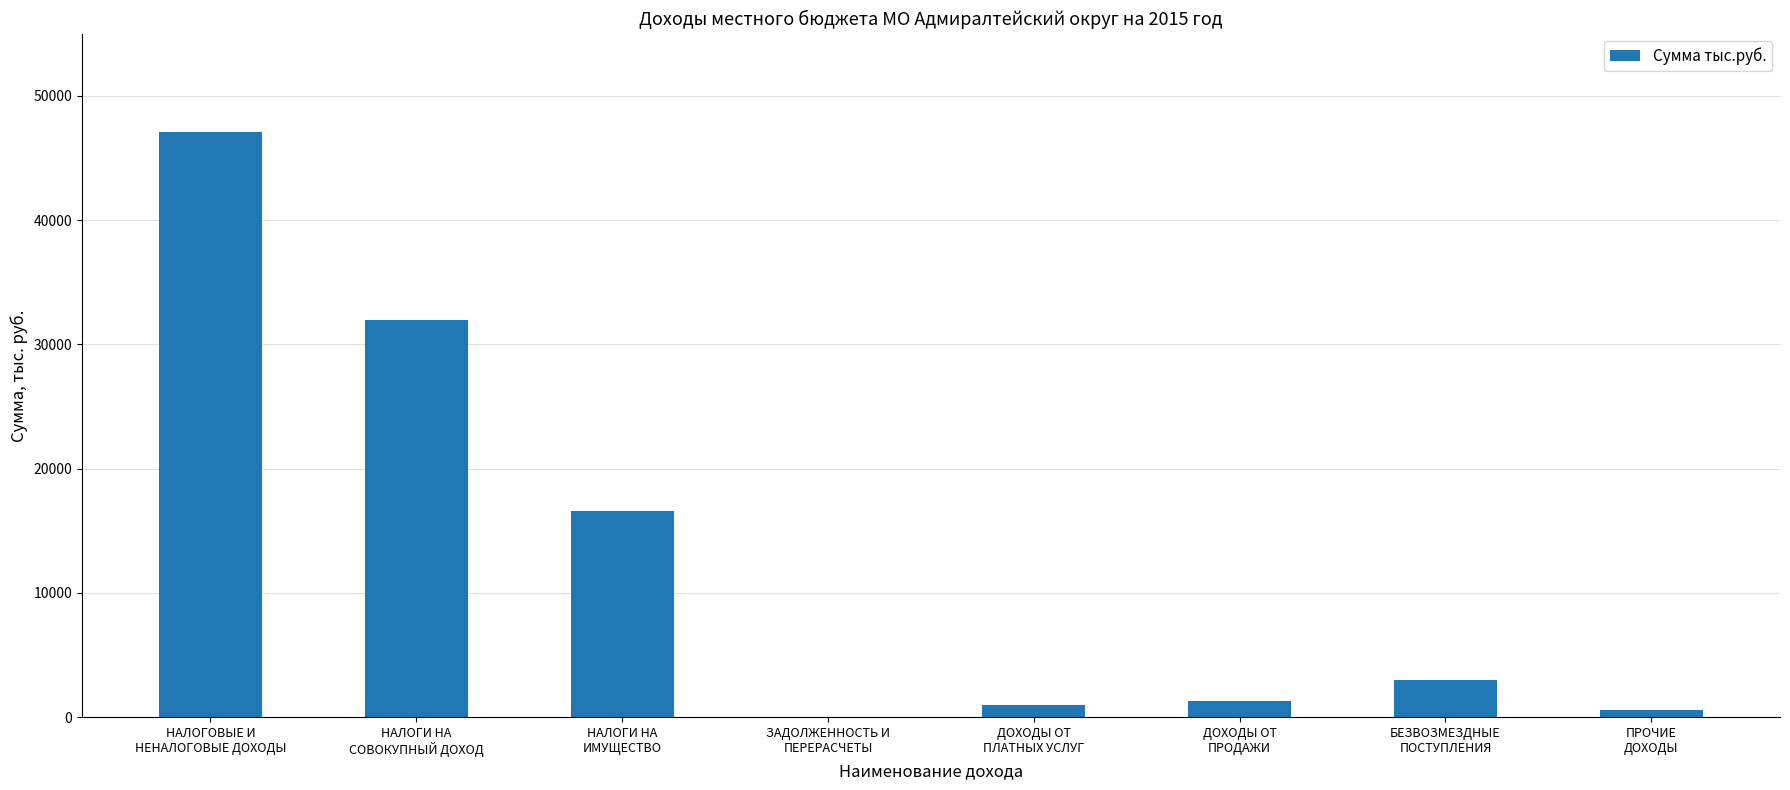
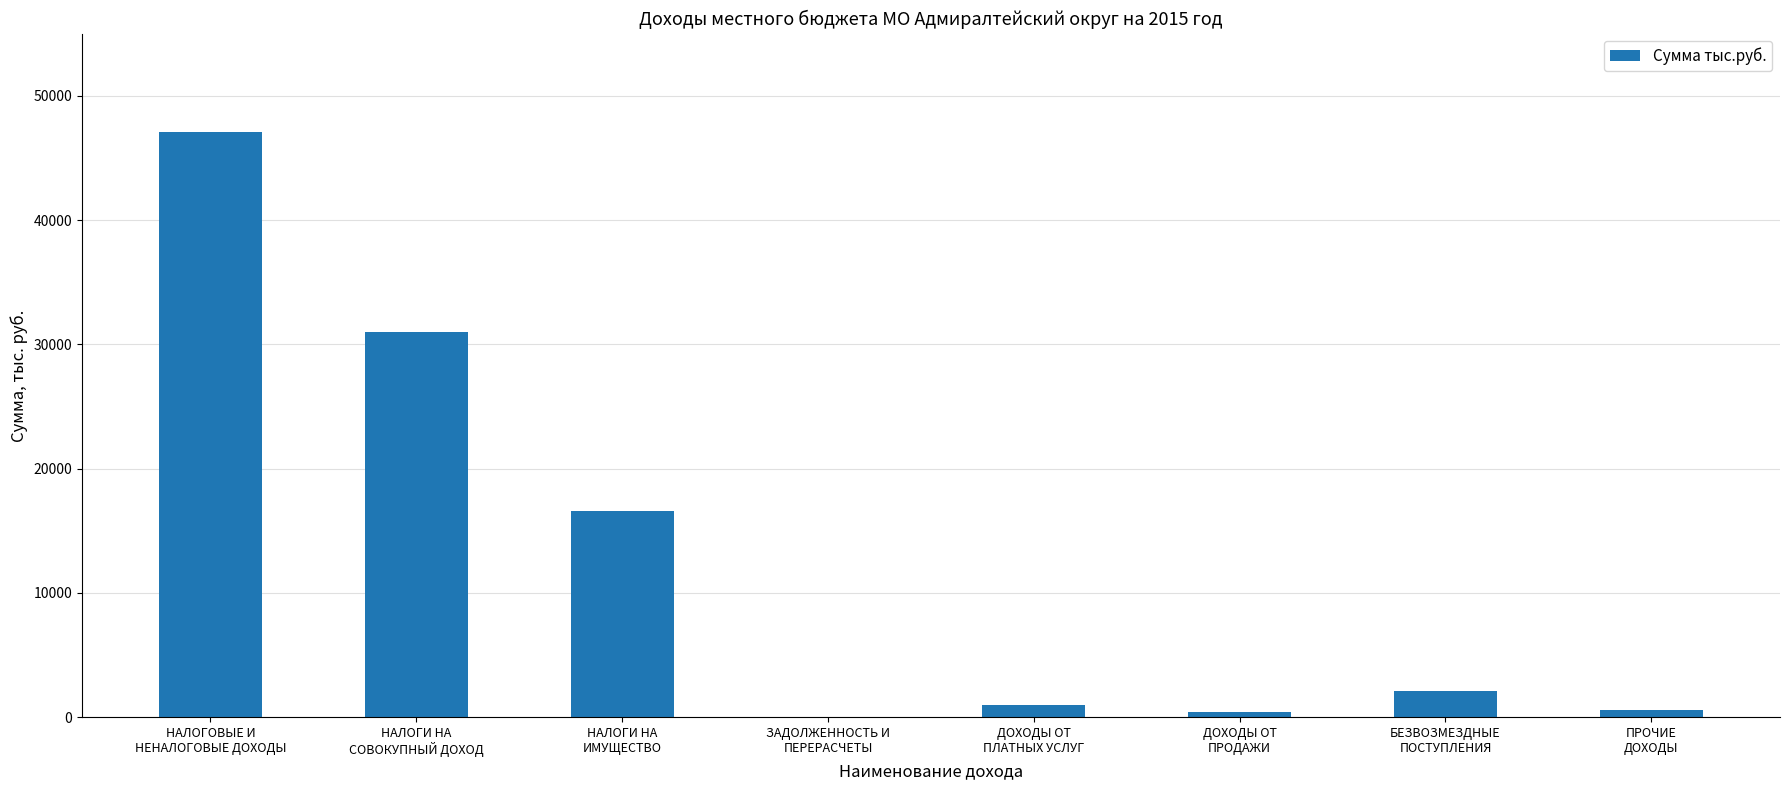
НАЛОГИ НА СОВОКУПНЫЙ ДОХОД: 31900 -> 31000
ДОХОДЫ ОТ ПРОДАЖИ: 1300 -> 500
БЕЗВОЗМЕЗДНЫЕ ПОСТУПЛЕНИЯ: 3000 -> 2100
